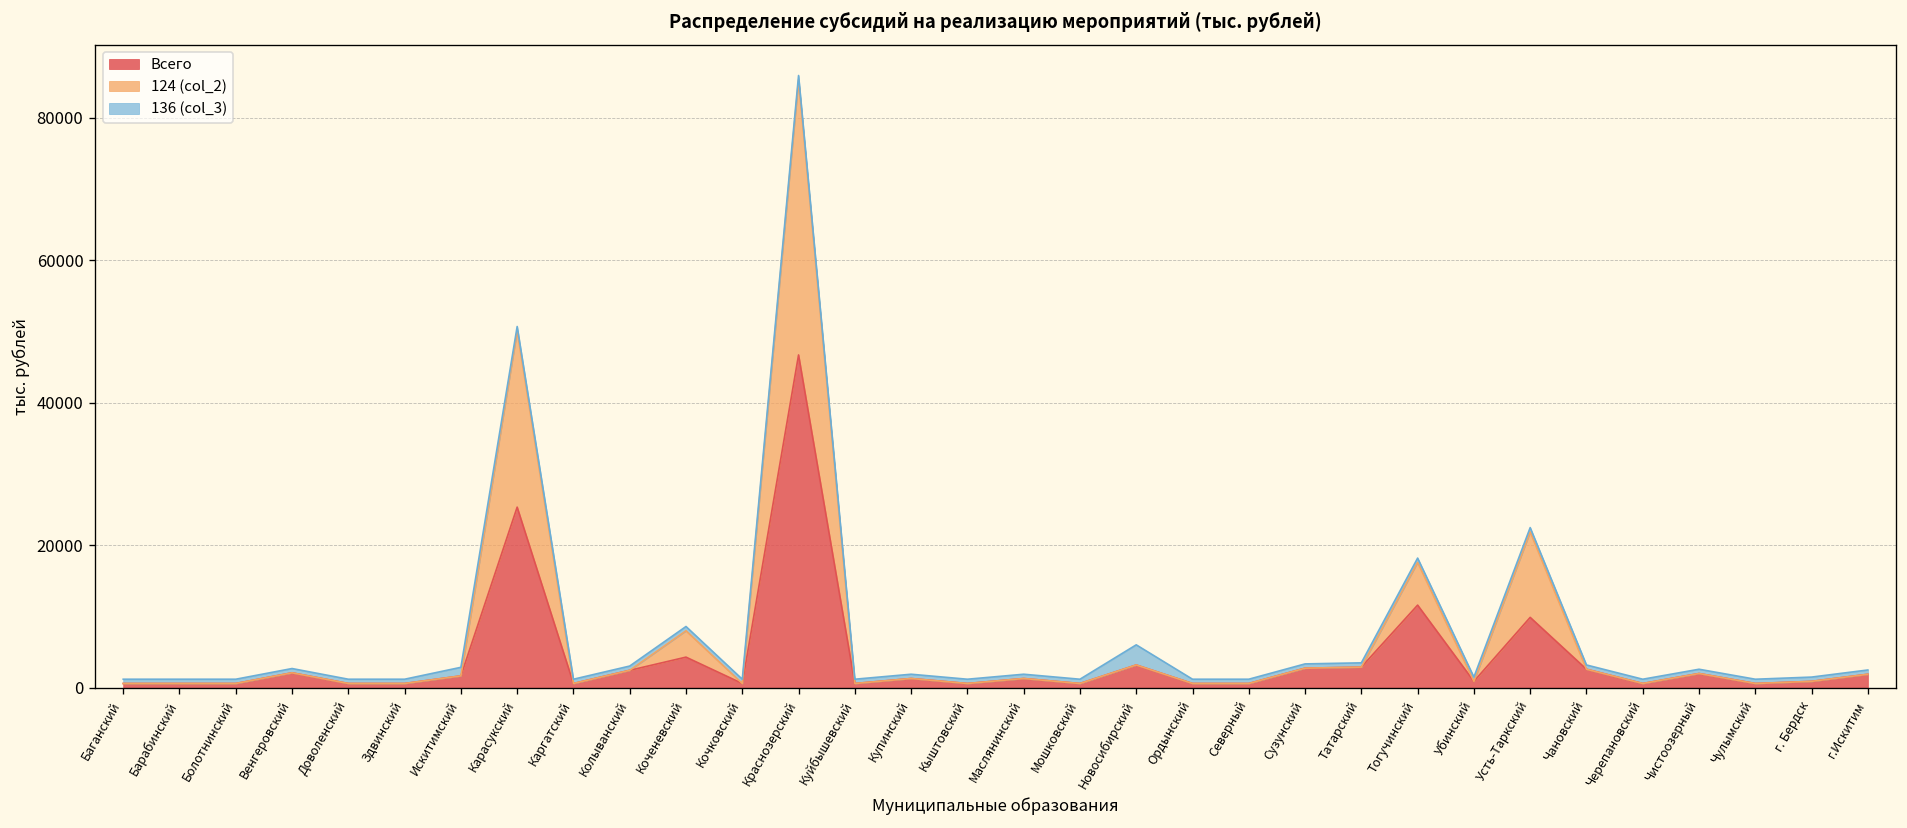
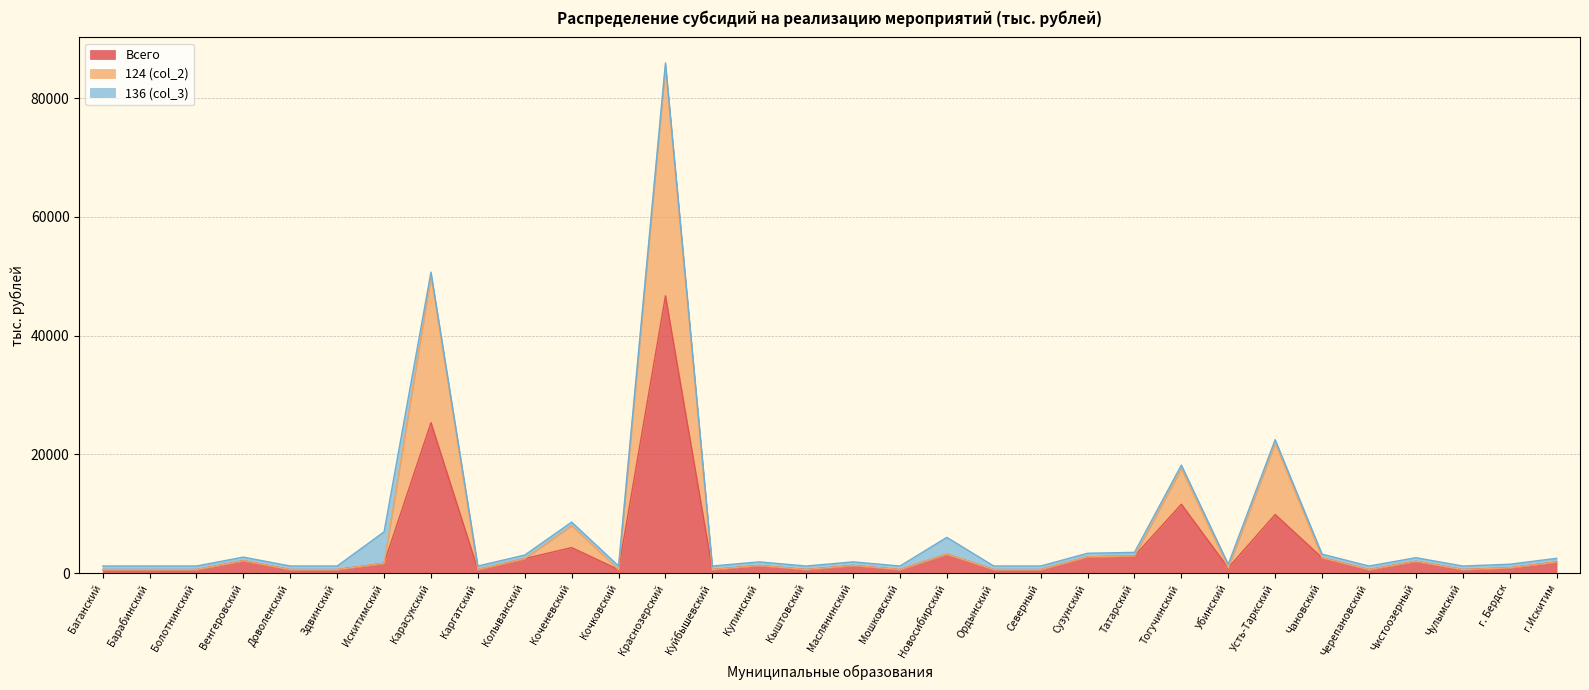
136 (col_3), Искитимский: 1000 -> 5000
